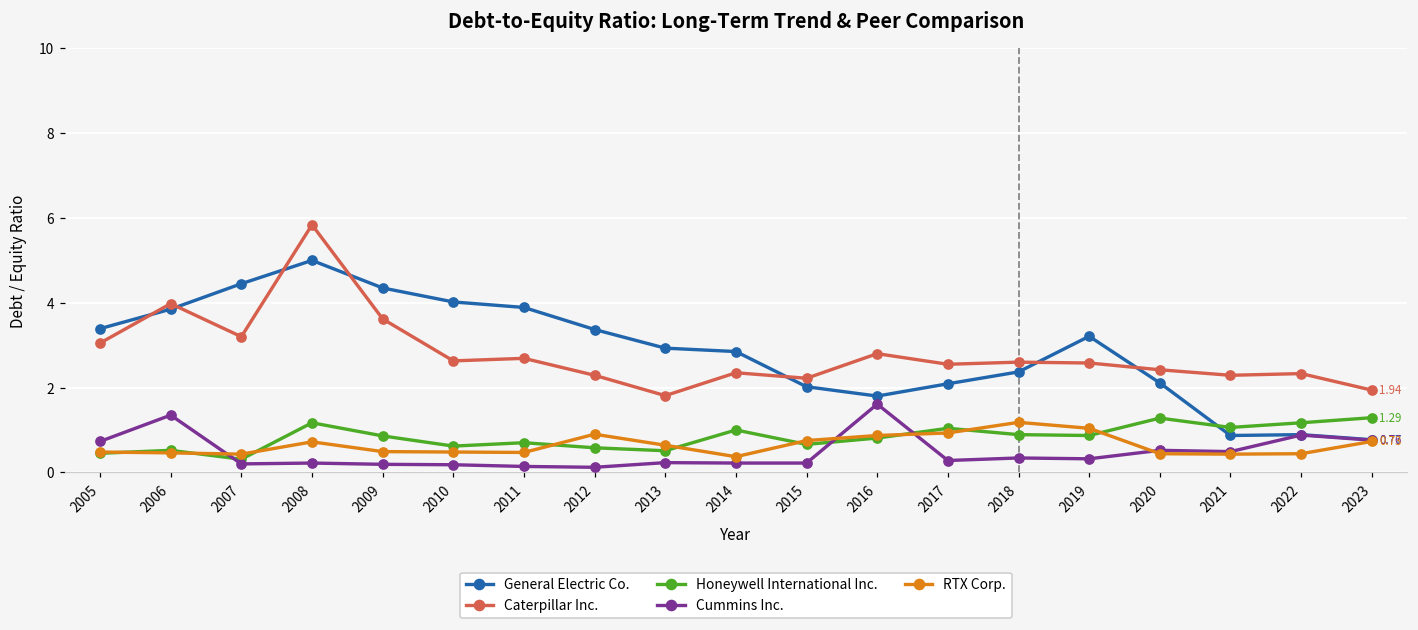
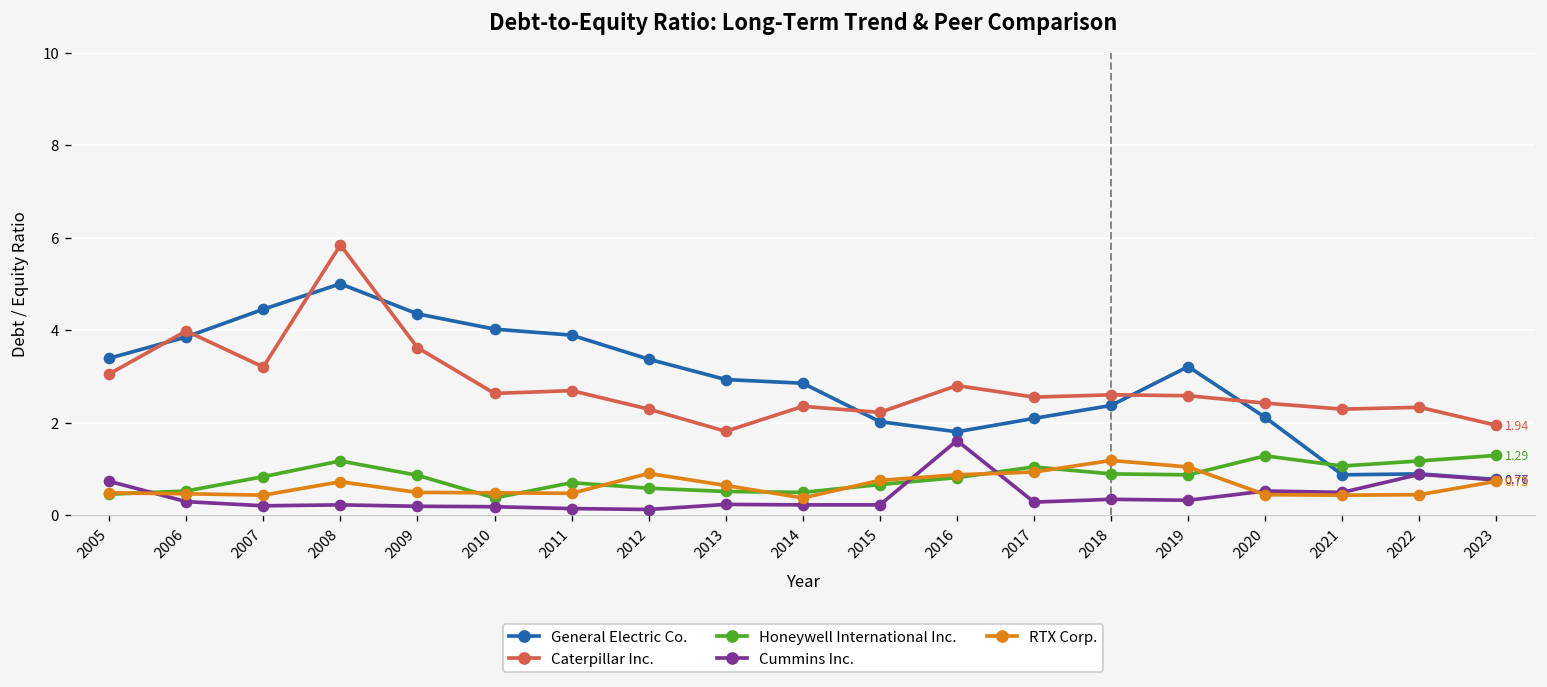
Cummins Inc., 2006: 1.4 -> 0.3
Honeywell International Inc., 2007: 0.3 -> 0.8
Honeywell International Inc., 2010: 0.6 -> 0.4
Honeywell International Inc., 2014: 1.0 -> 0.5
